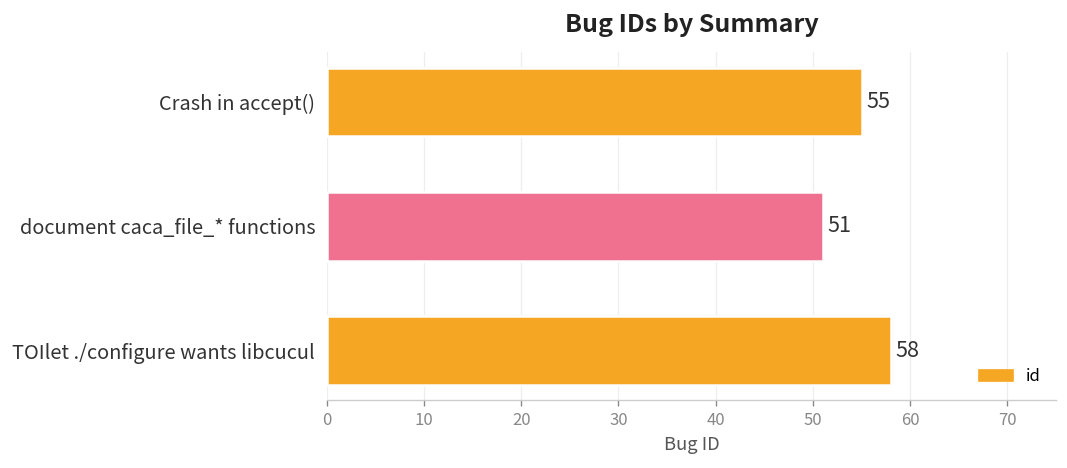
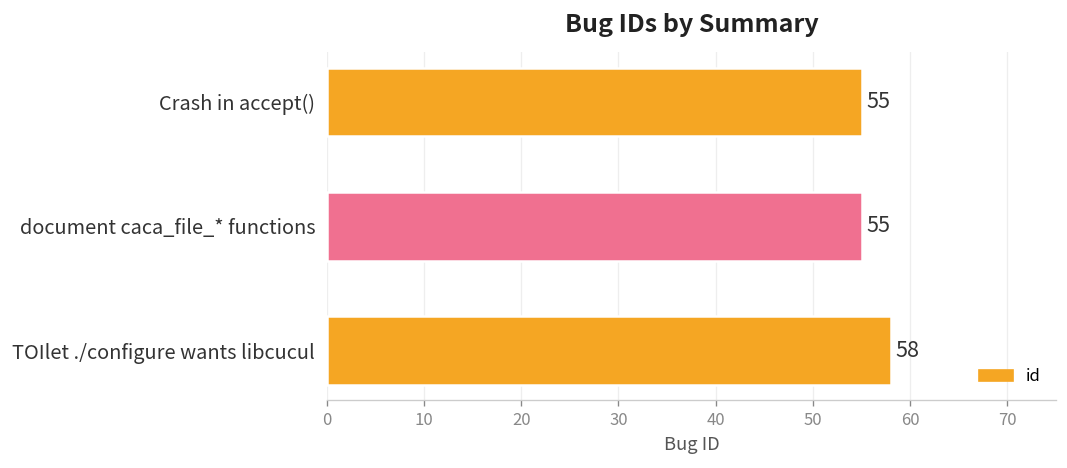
document caca_file_* functions: 51 -> 55
